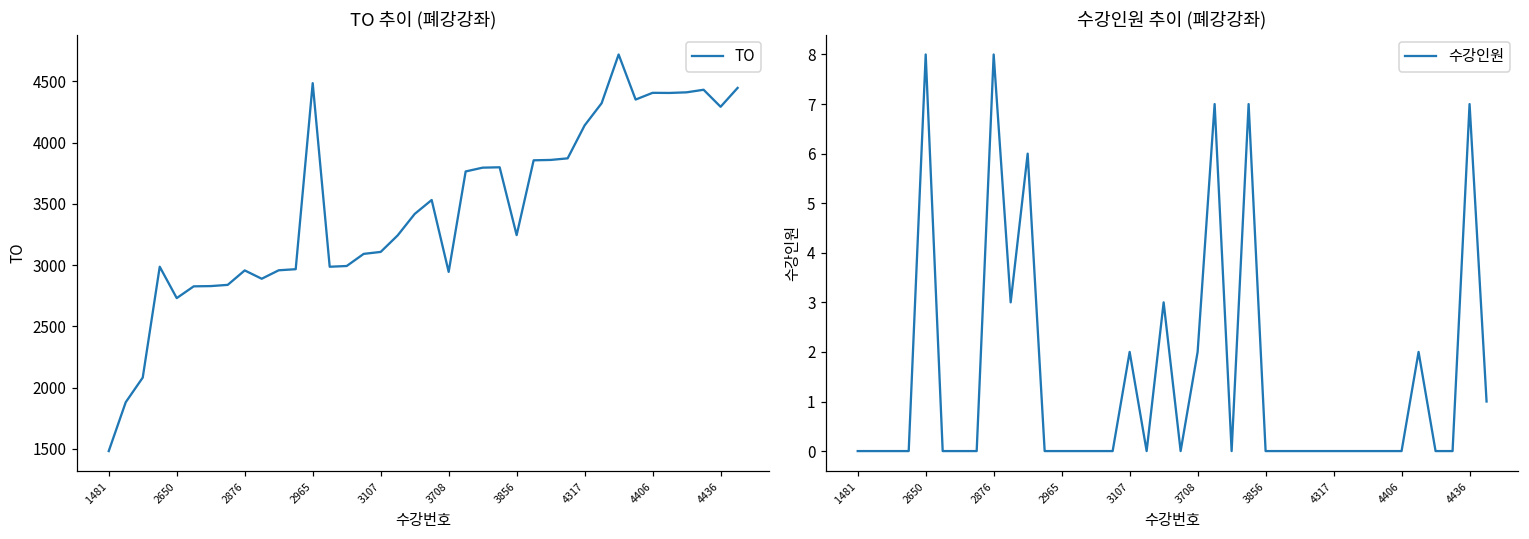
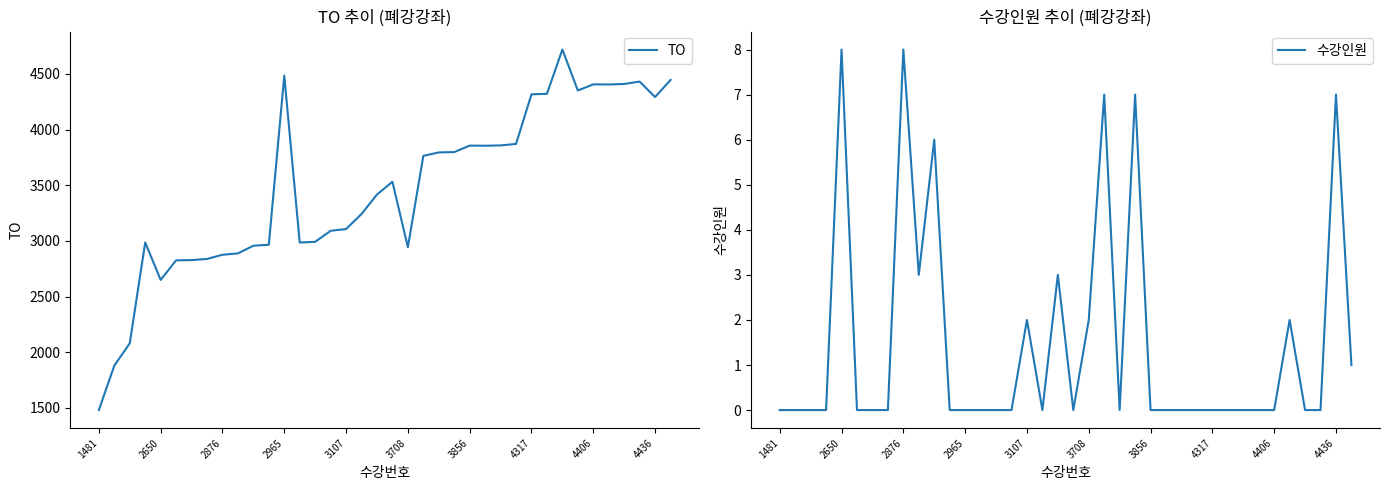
TO 추이 (폐강강좌), 2650: 2730 -> 2650
TO 추이 (폐강강좌), 2876: 2960 -> 2880
TO 추이 (폐강강좌), 3856: 3240 -> 3860
TO 추이 (폐강강좌), 4317: 4140 -> 4320
